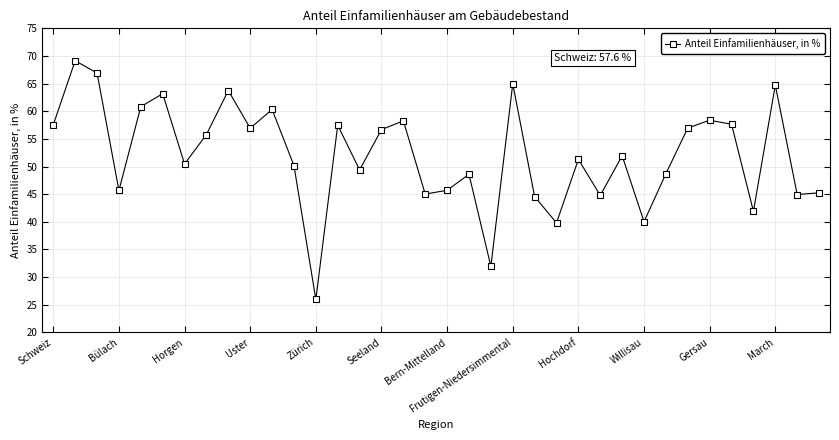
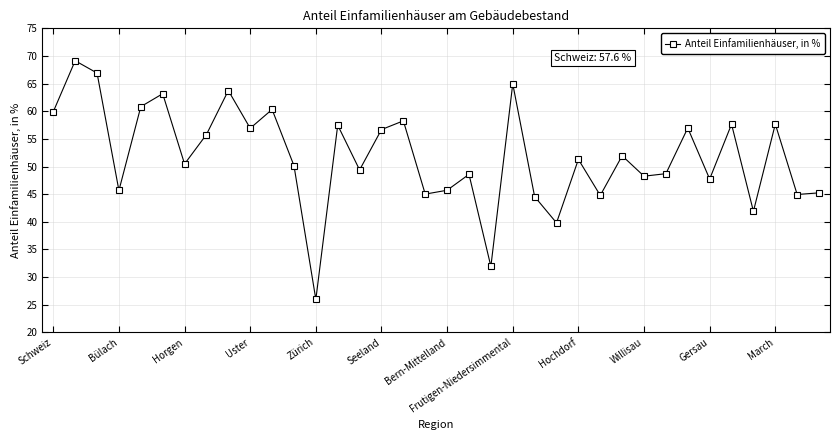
Schweiz: 58 -> 60
Willisau: 40 -> 48
Gersau: 58 -> 48
March: 65 -> 58
